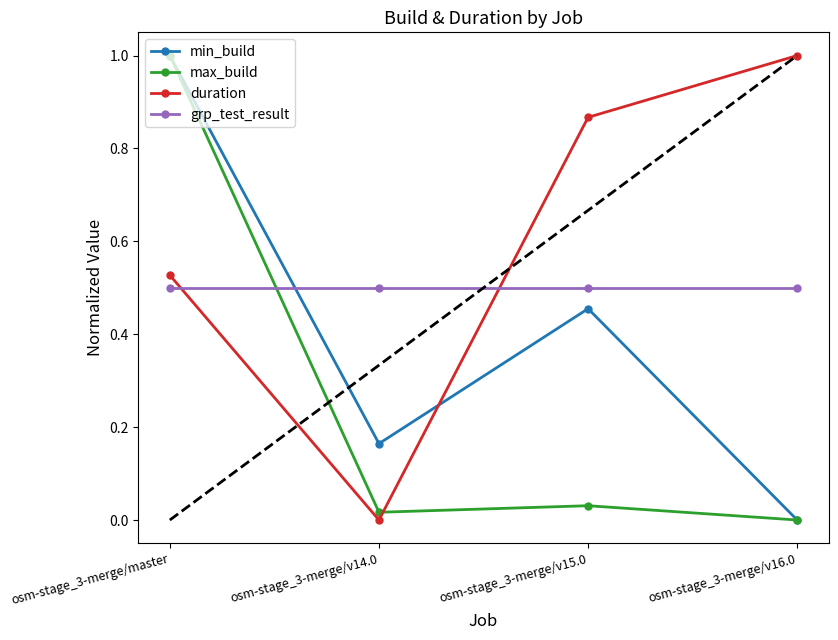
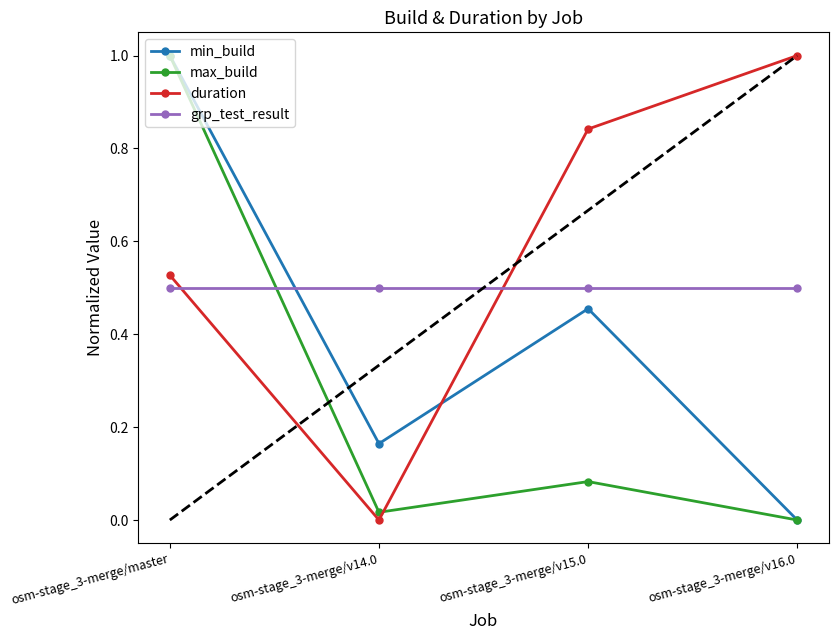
max_build, osm-stage_3-merge/v15.0: 0.03 -> 0.08
duration, osm-stage_3-merge/v15.0: 0.87 -> 0.84
